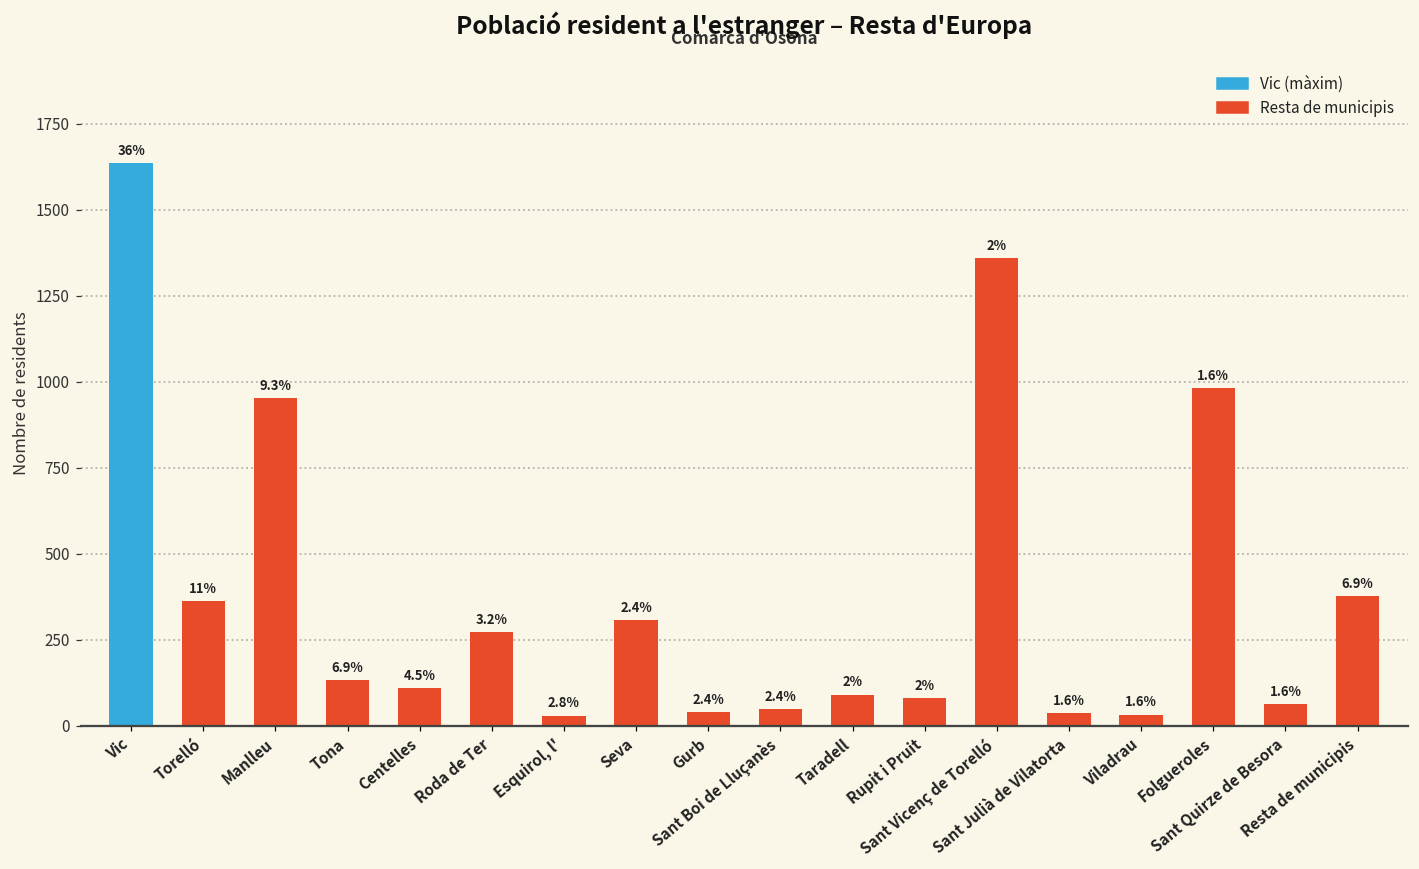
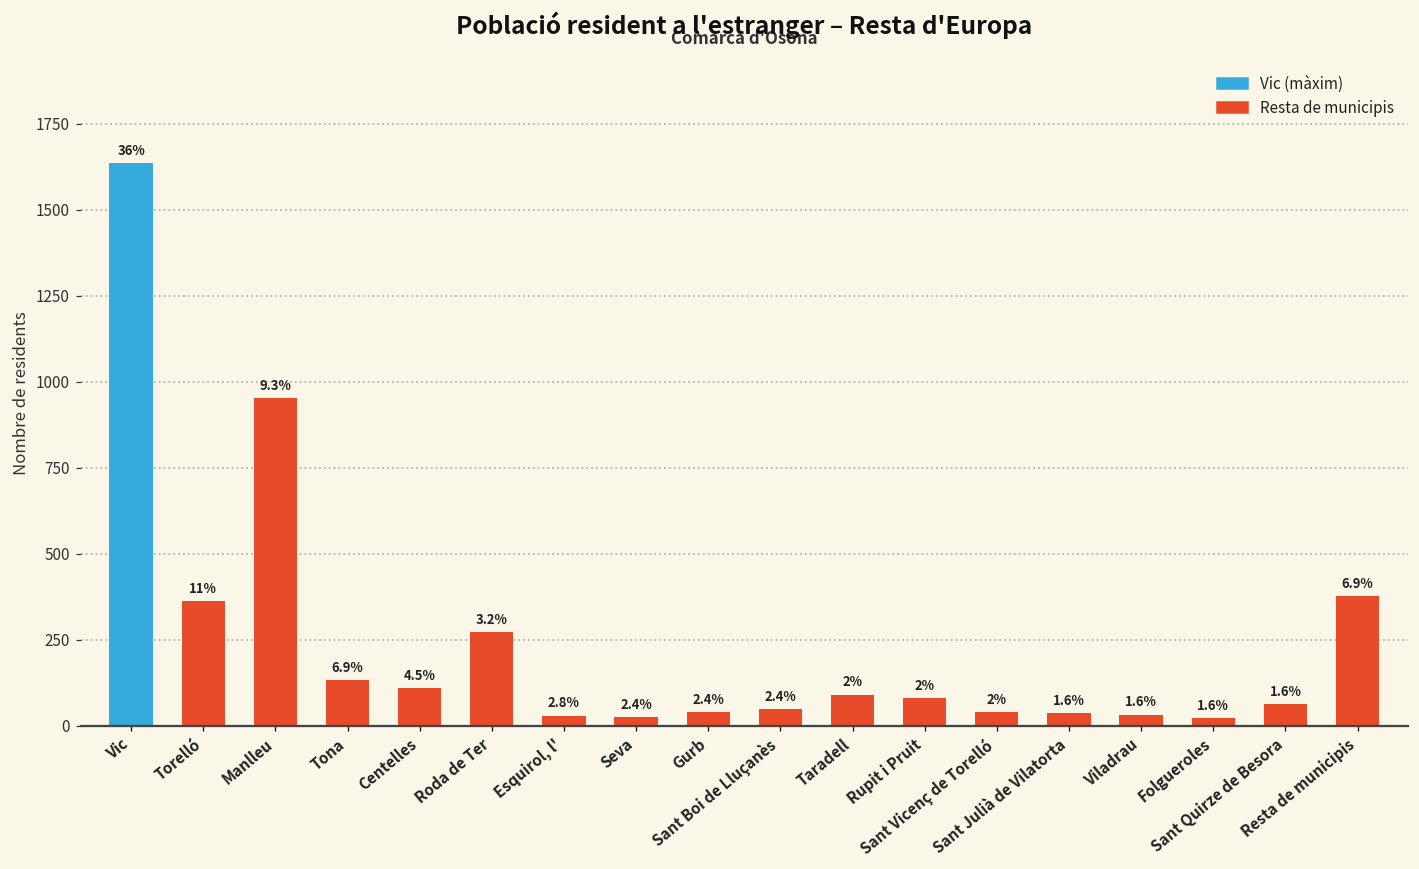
Seva: 310 -> 20
Sant Vicenç de Torelló: 1360 -> 40
Folgueroles: 980 -> 20
